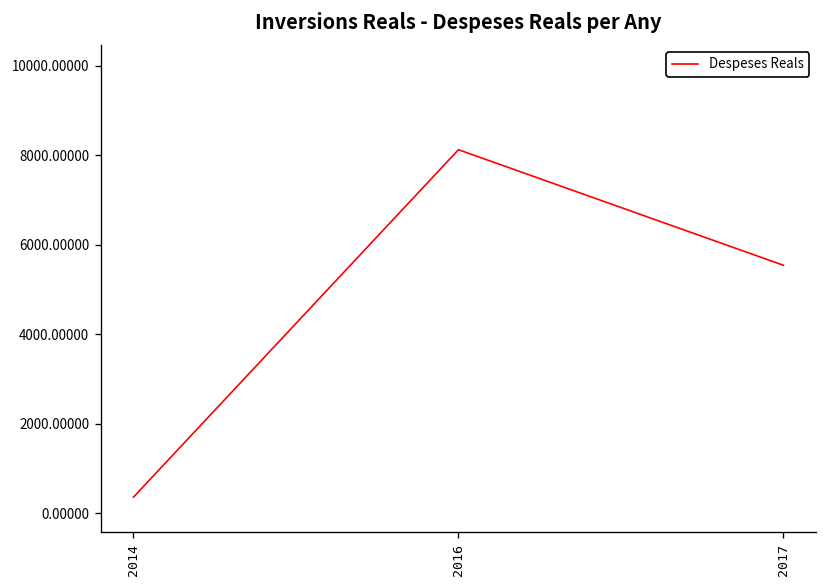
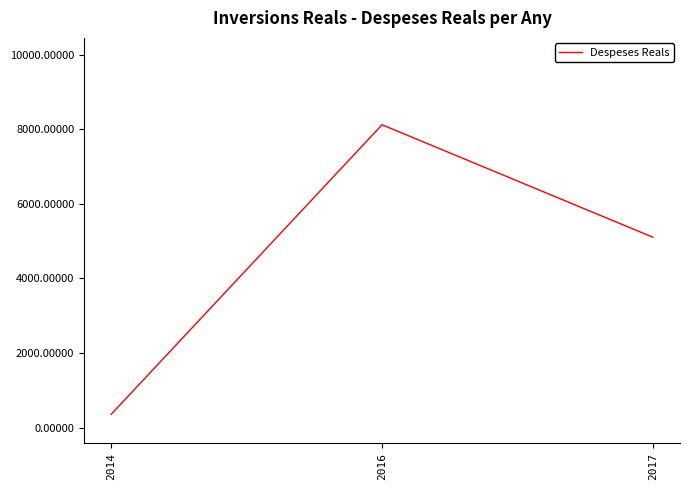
2017: 5500 -> 5100
